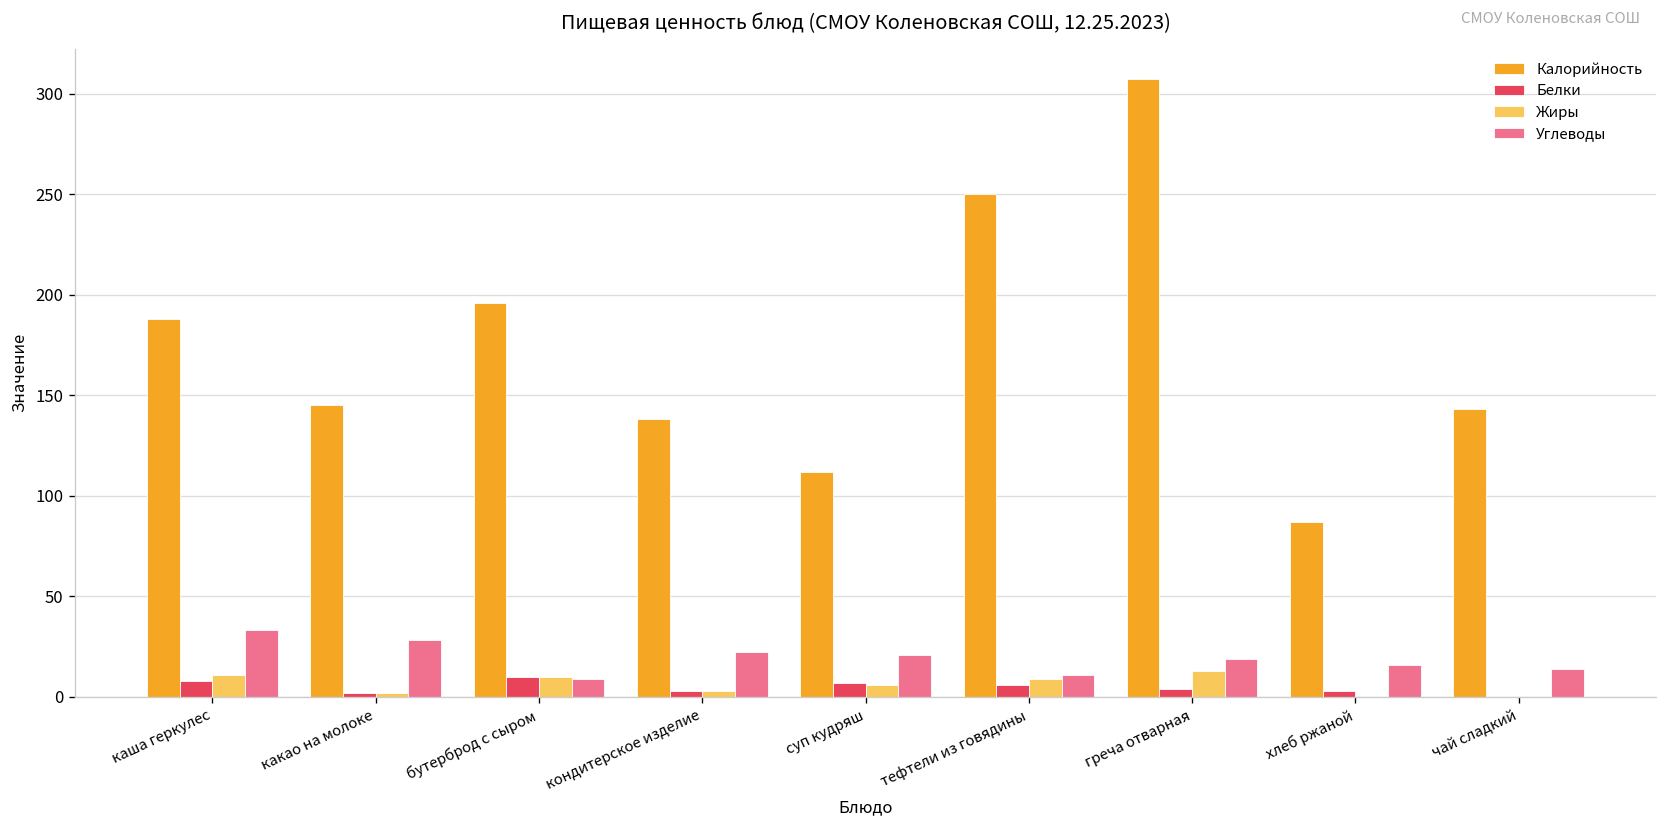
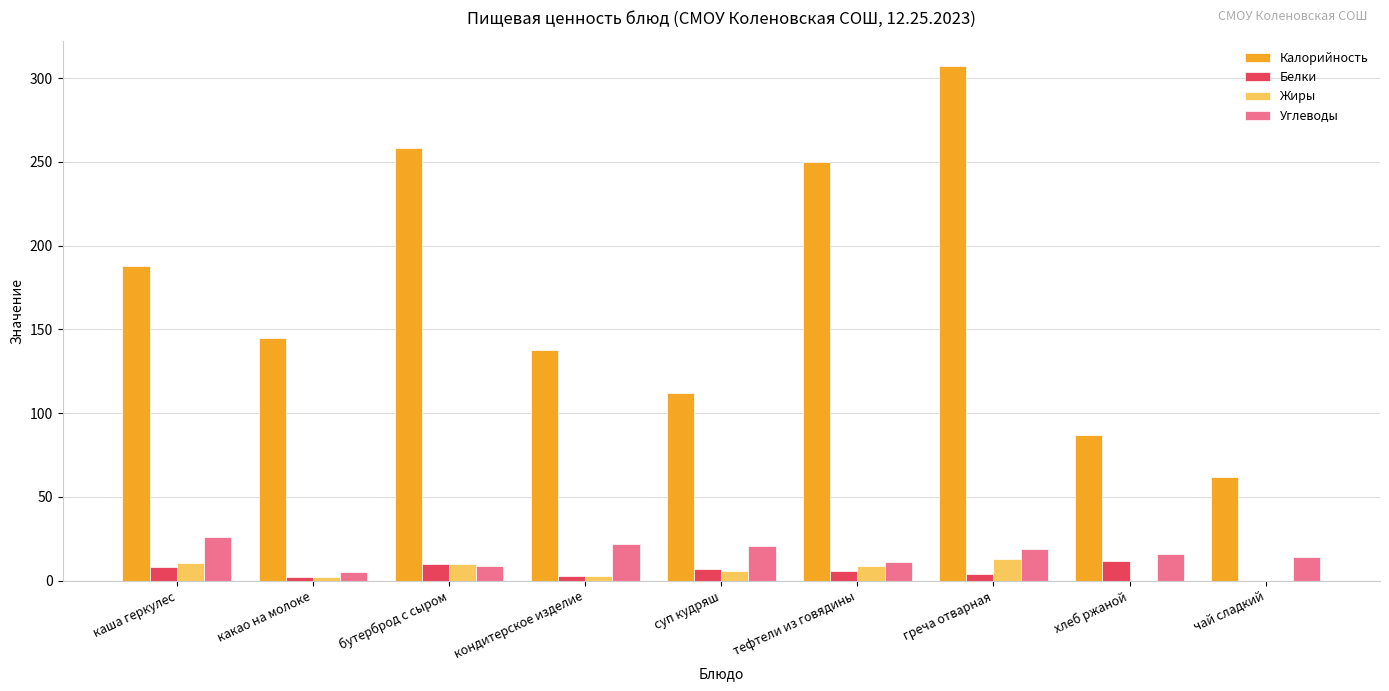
Углеводы, каша геркулес: 33 -> 26
Углеводы, какао на молоке: 28 -> 5
Калорийность, бутерброд с сыром: 196 -> 258
Белки, хлеб ржаной: 3 -> 12
Калорийность, чай сладкий: 143 -> 62
